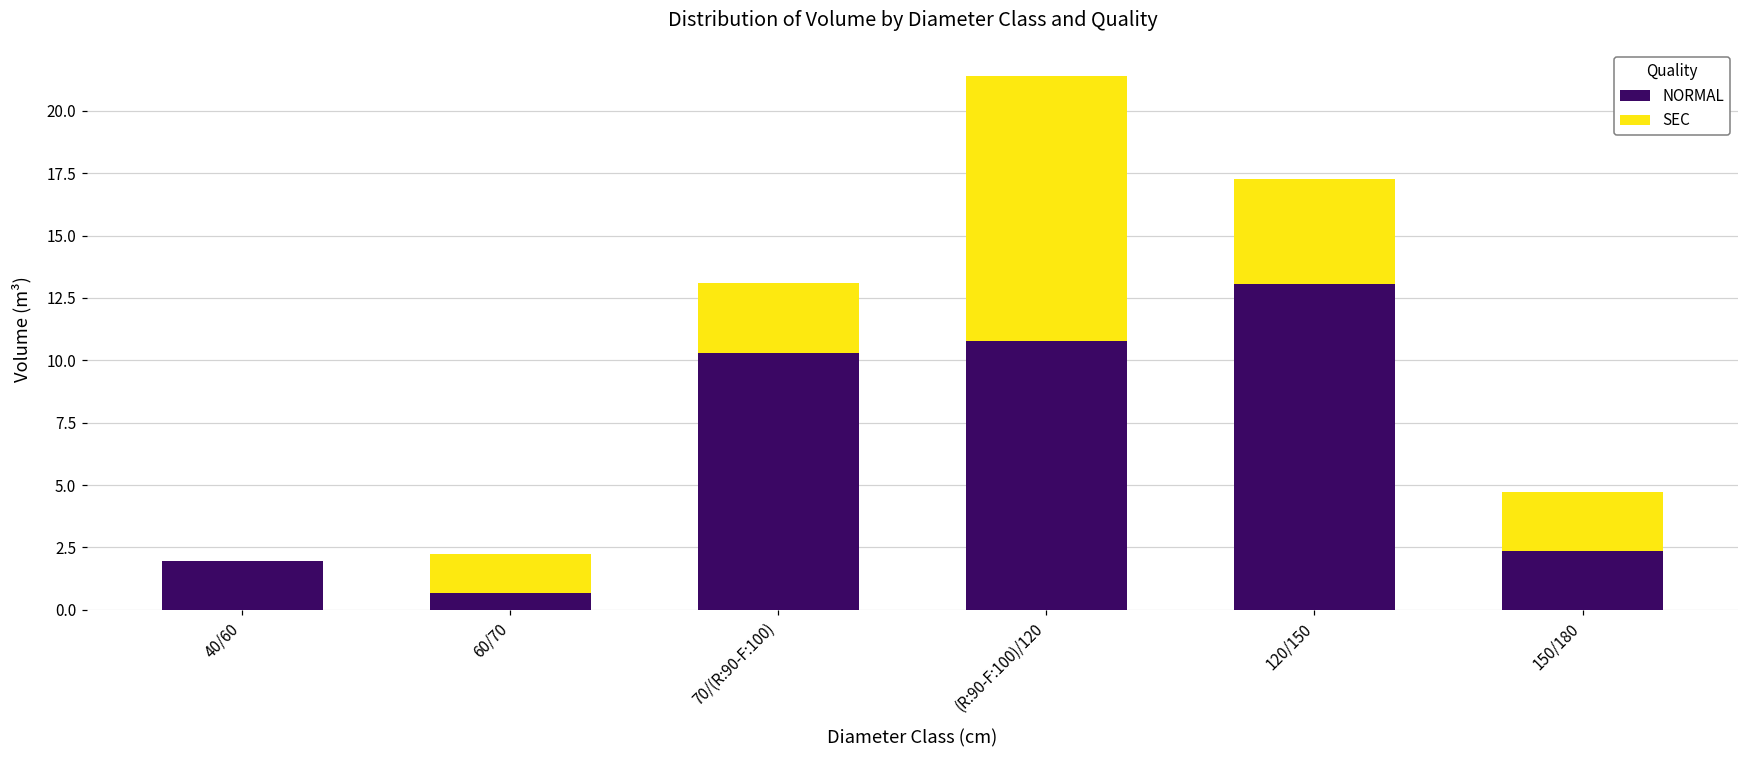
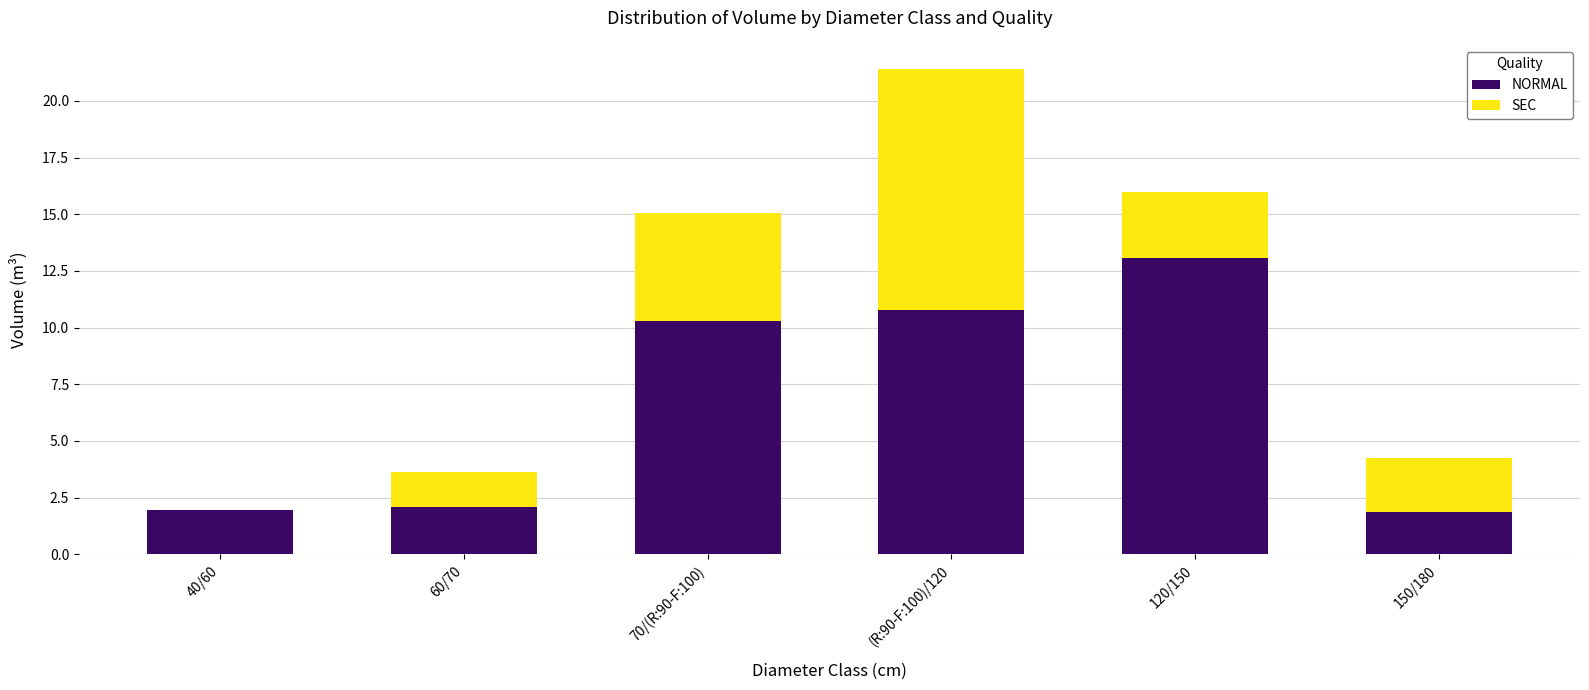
NORMAL, 60/70: 0.7 -> 2.1
SEC, 70/(R:90-F:100): 2.8 -> 4.8
SEC, 120/150: 4.2 -> 2.9
NORMAL, 150/180: 2.4 -> 1.9
